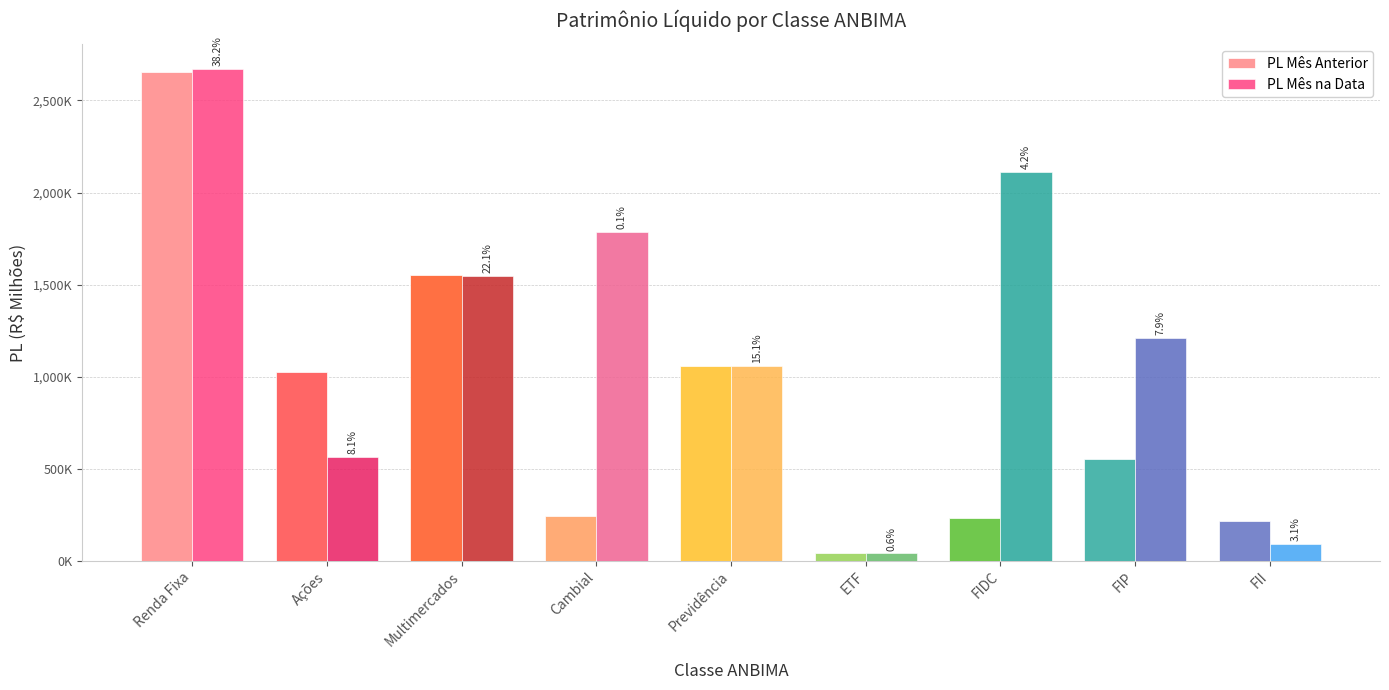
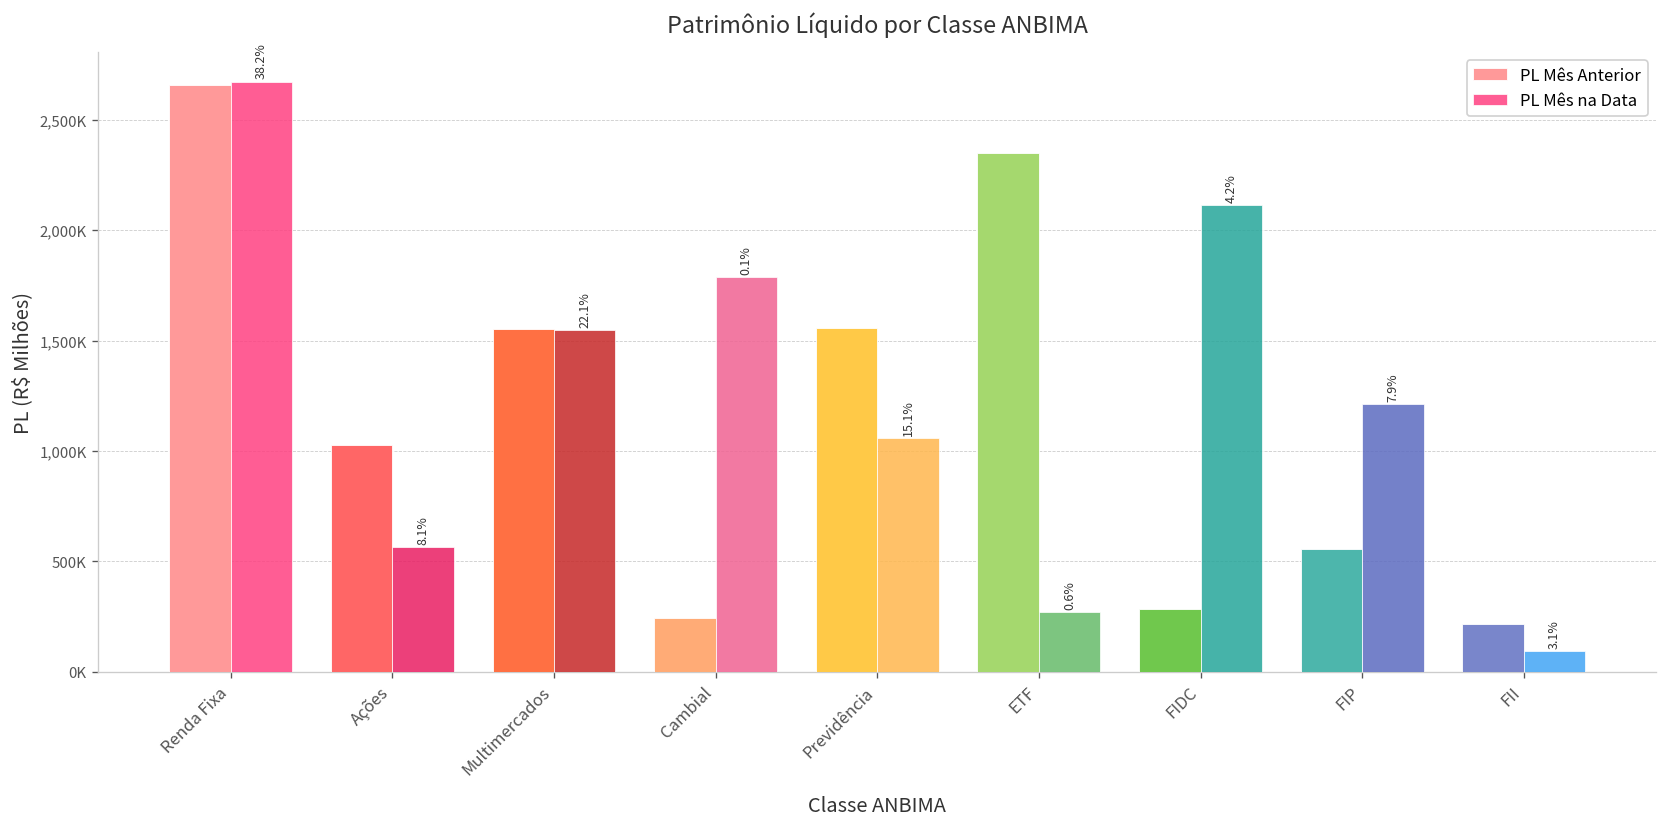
PL Mês Anterior, Previdência: 1,060,000 -> 1,560,000
PL Mês Anterior, ETF: 40,000 -> 2,350,000
PL Mês na Data, ETF: 40,000 -> 270,000
PL Mês Anterior, FIDC: 230,000 -> 280,000
